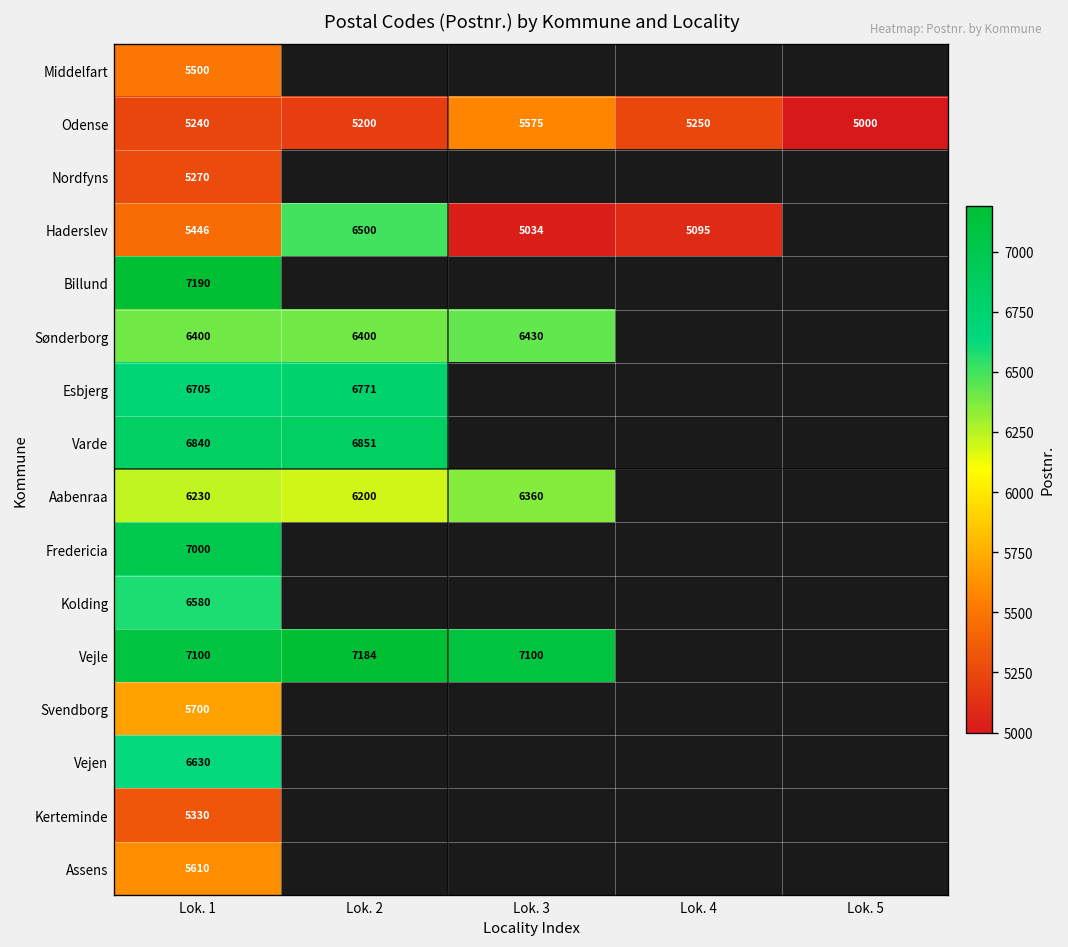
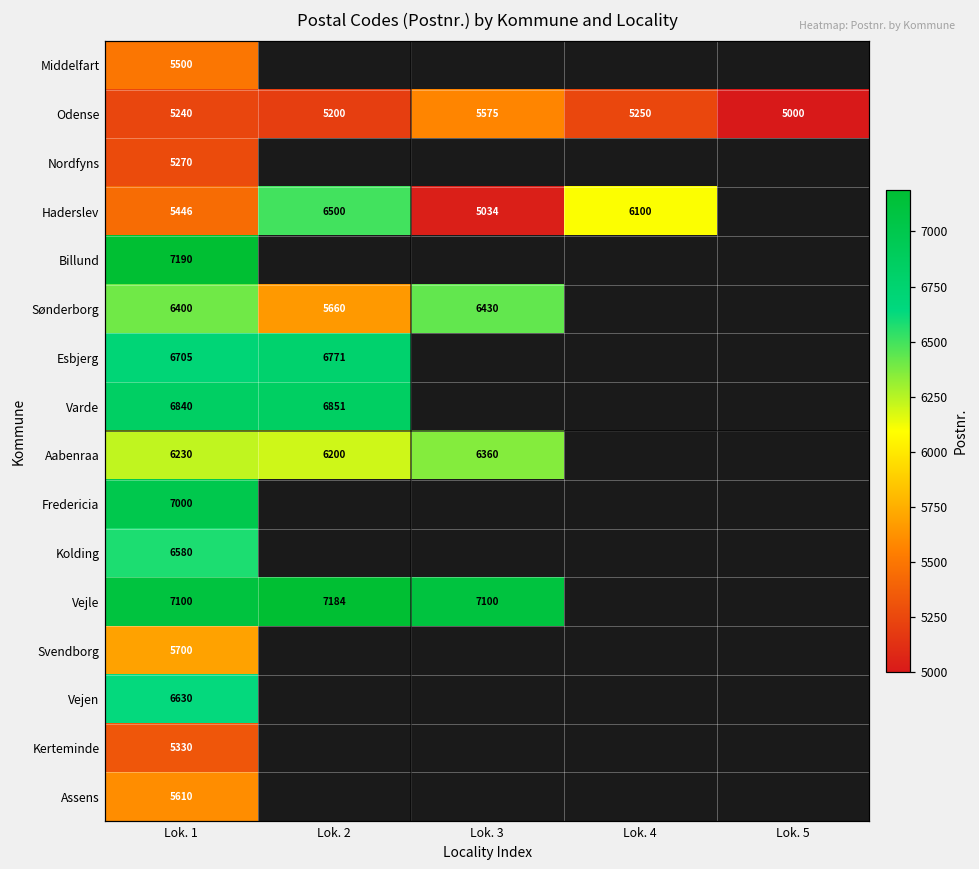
Haderslev, Lok. 4: 5095 -> 6100
Sønderborg, Lok. 2: 6400 -> 5660
